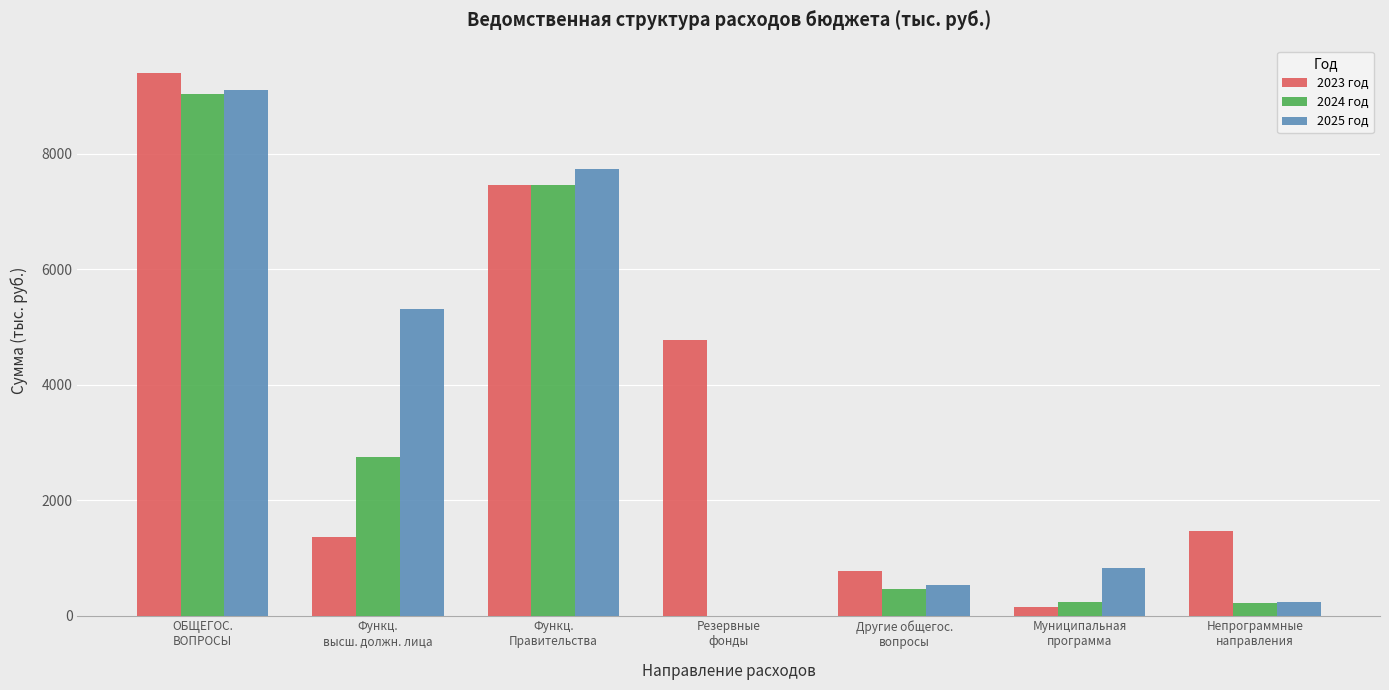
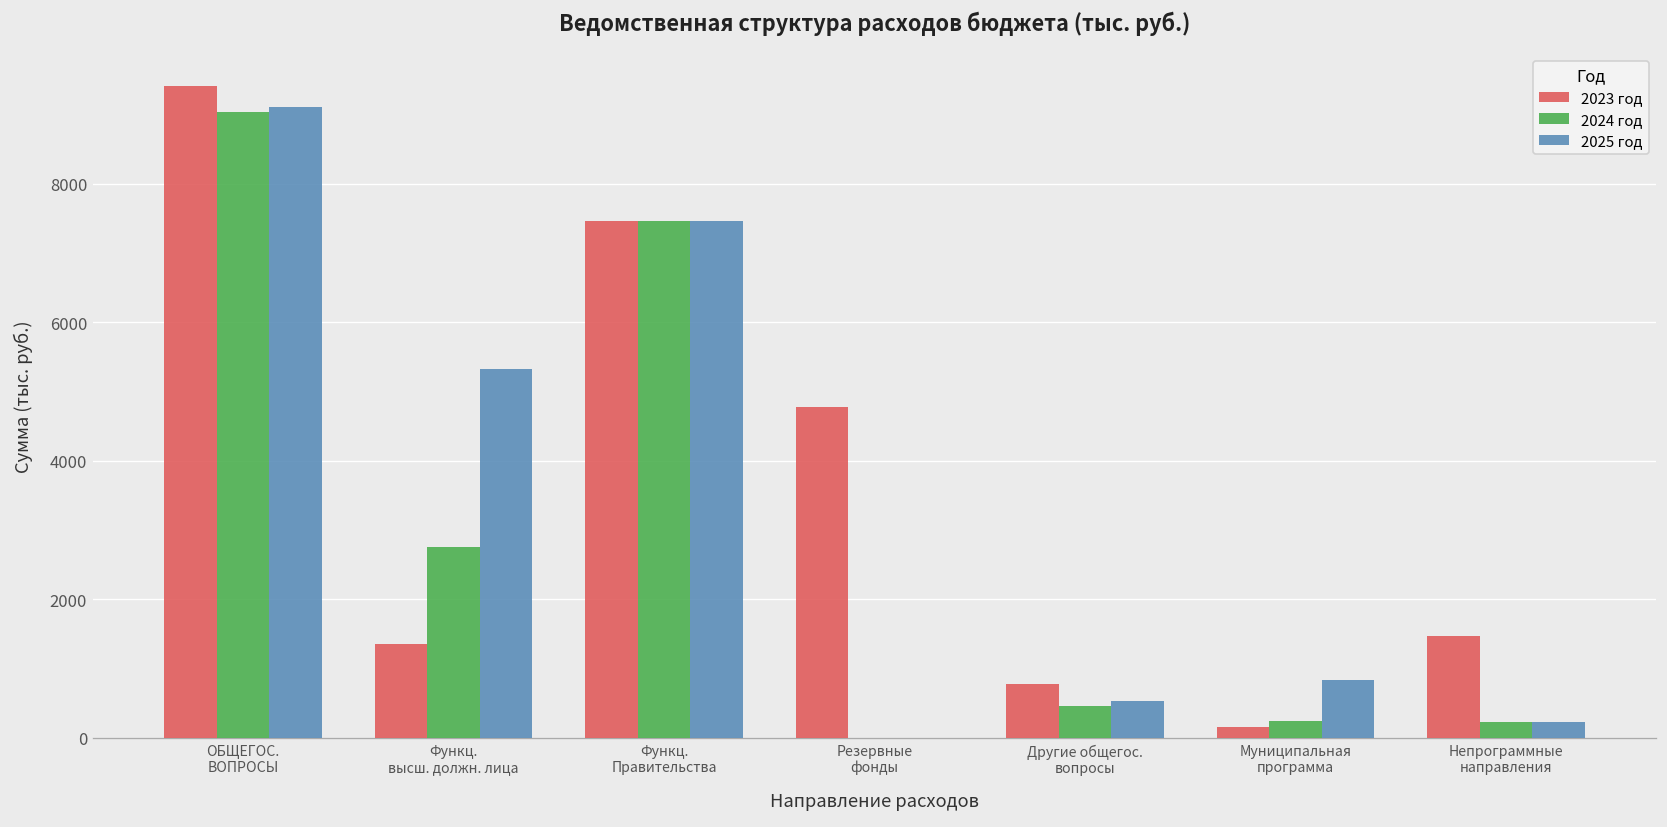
2025 год, Функц. Правительства: 7700 -> 7500
